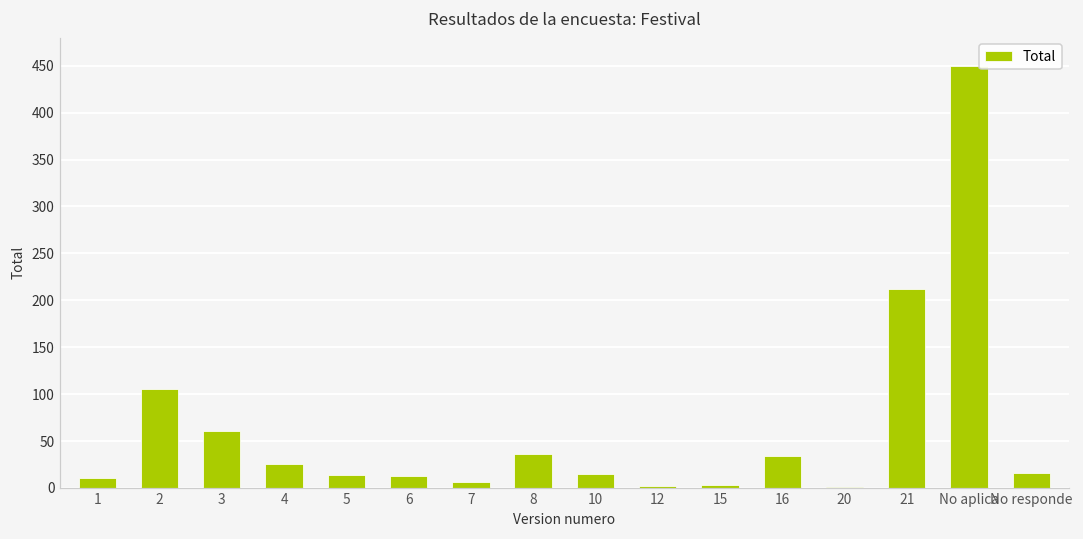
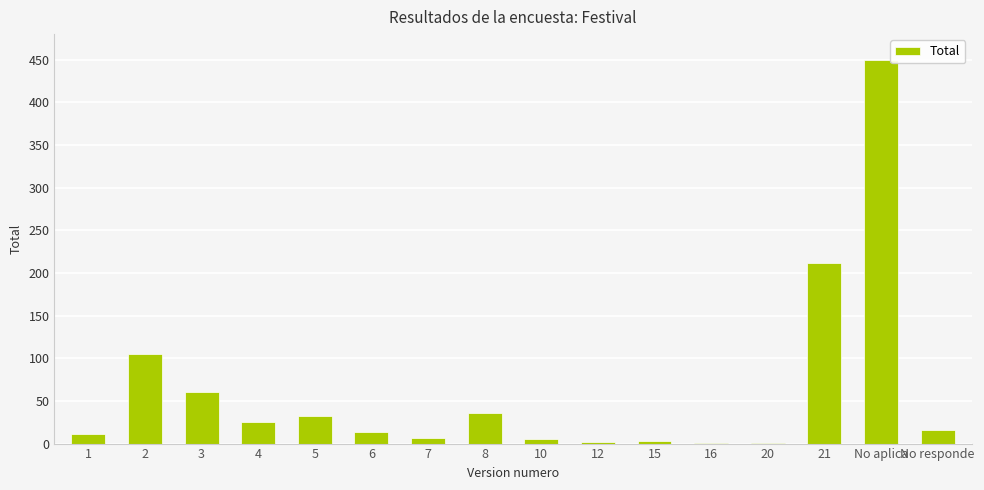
5: 10 -> 30
10: 20 -> 10
16: 30 -> 0
